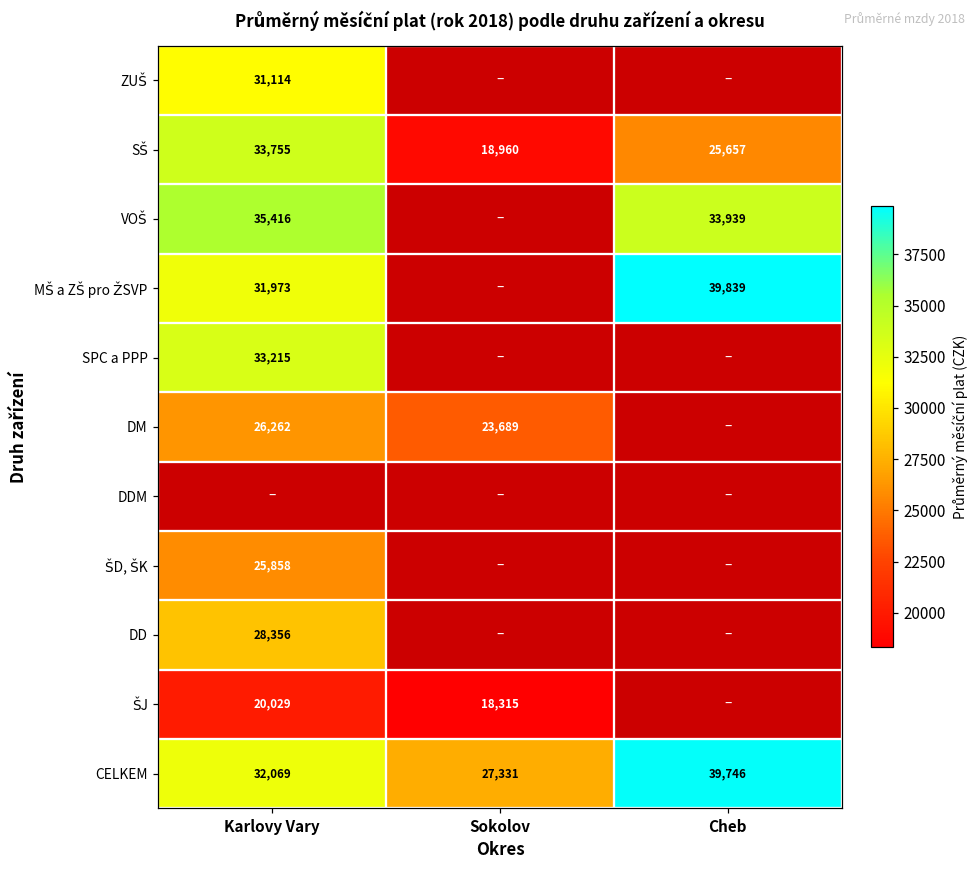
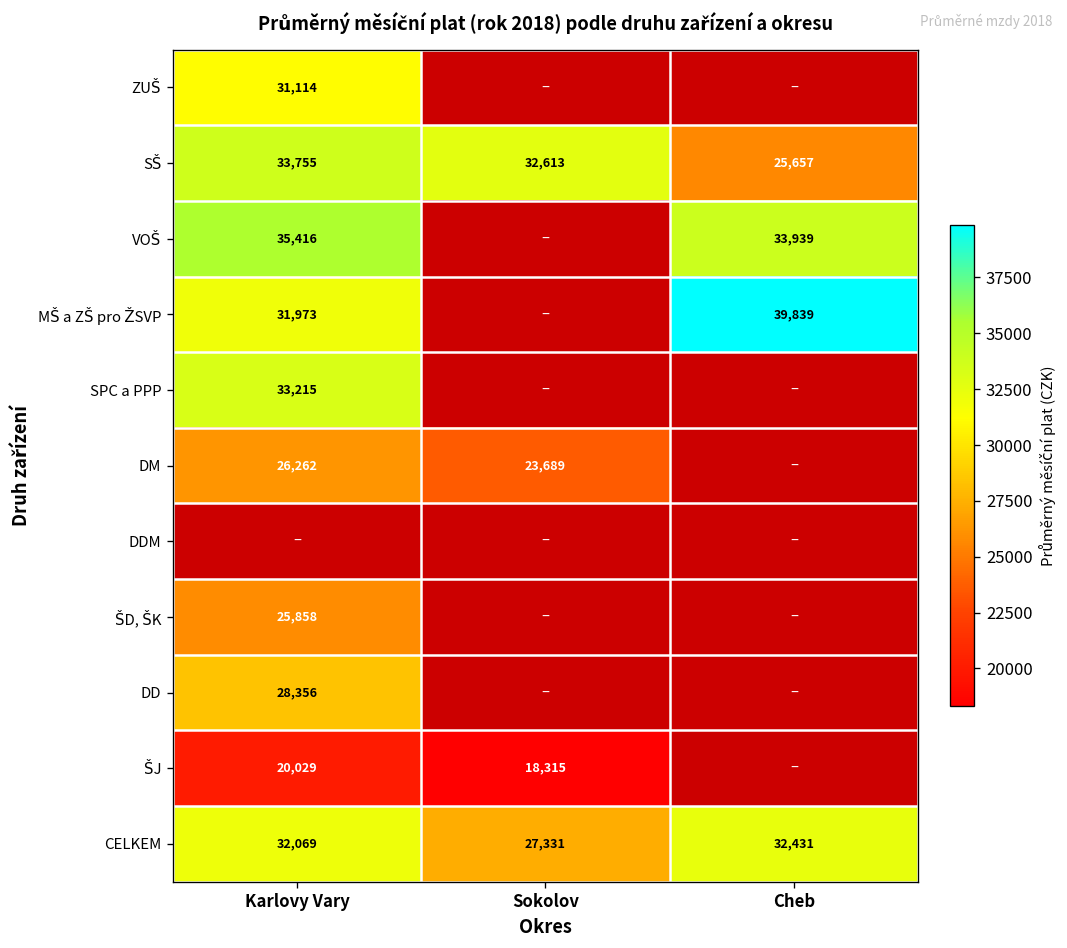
SŠ, Sokolov: 18,960 -> 32,613
CELKEM, Cheb: 39,746 -> 32,431
